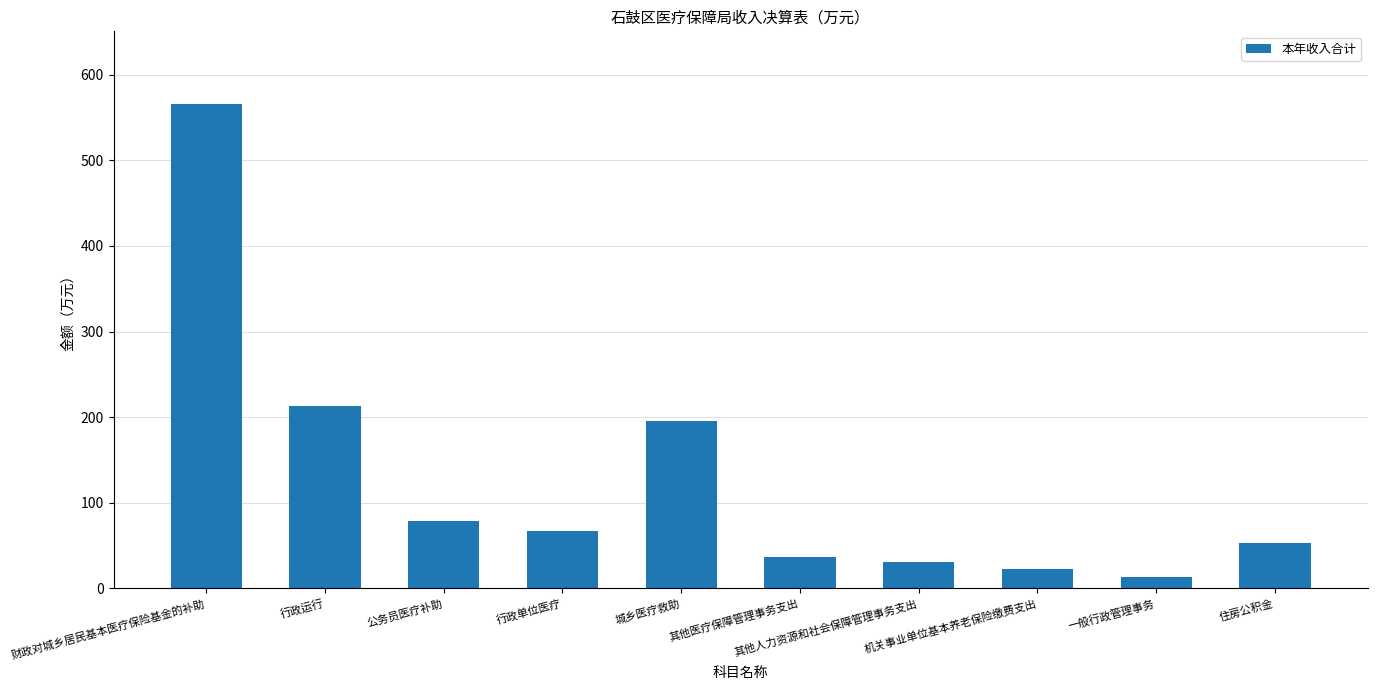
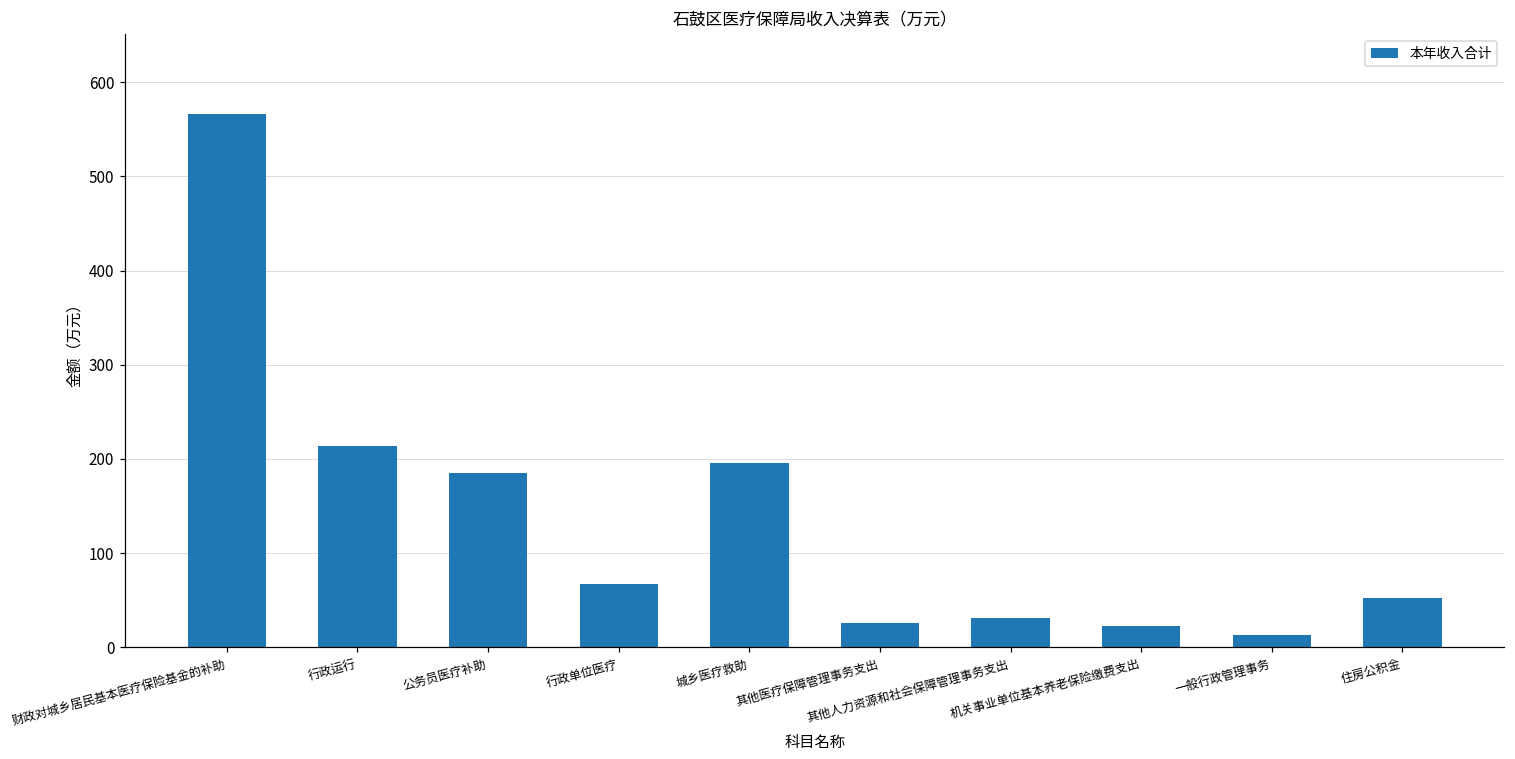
公务员医疗补助: 80 -> 190
其他医疗保障管理事务支出: 40 -> 30
